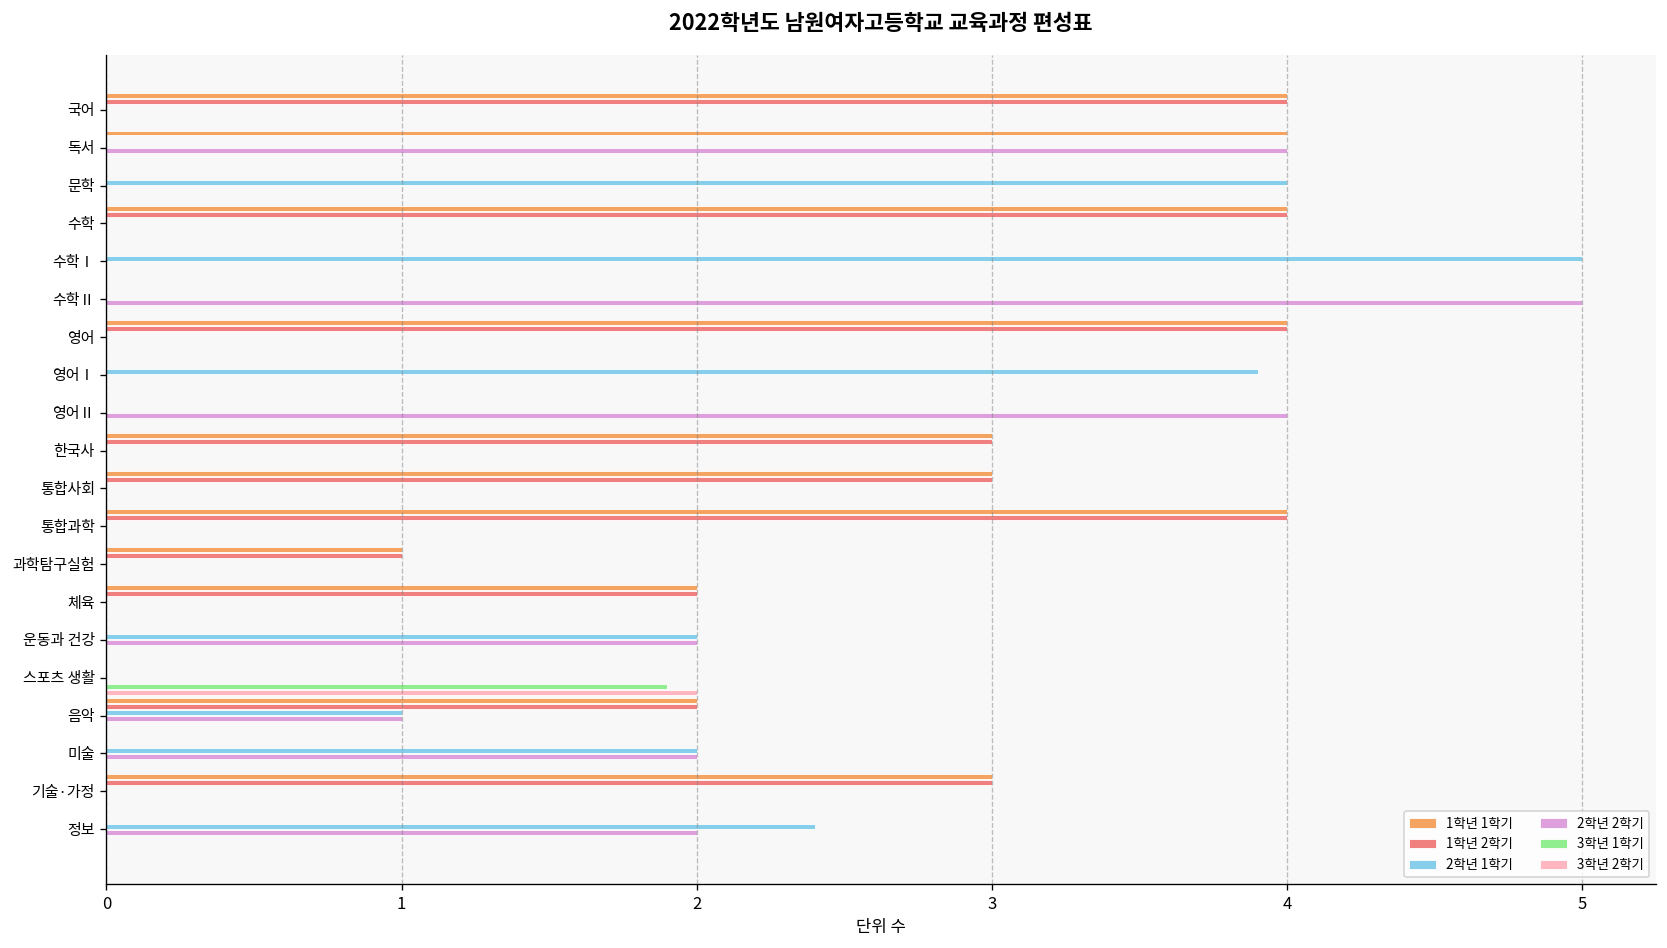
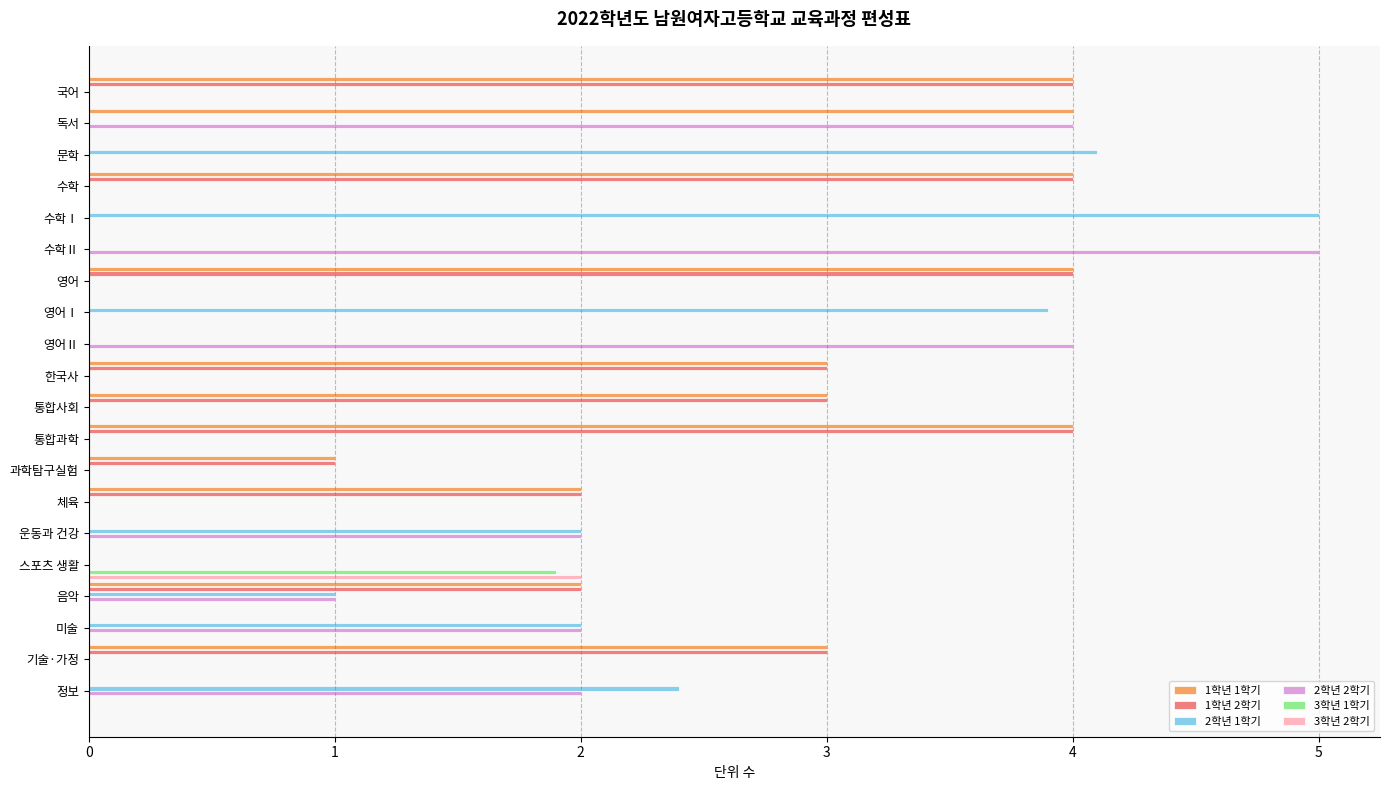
2학년 1학기, 문학: 4.0 -> 4.1
